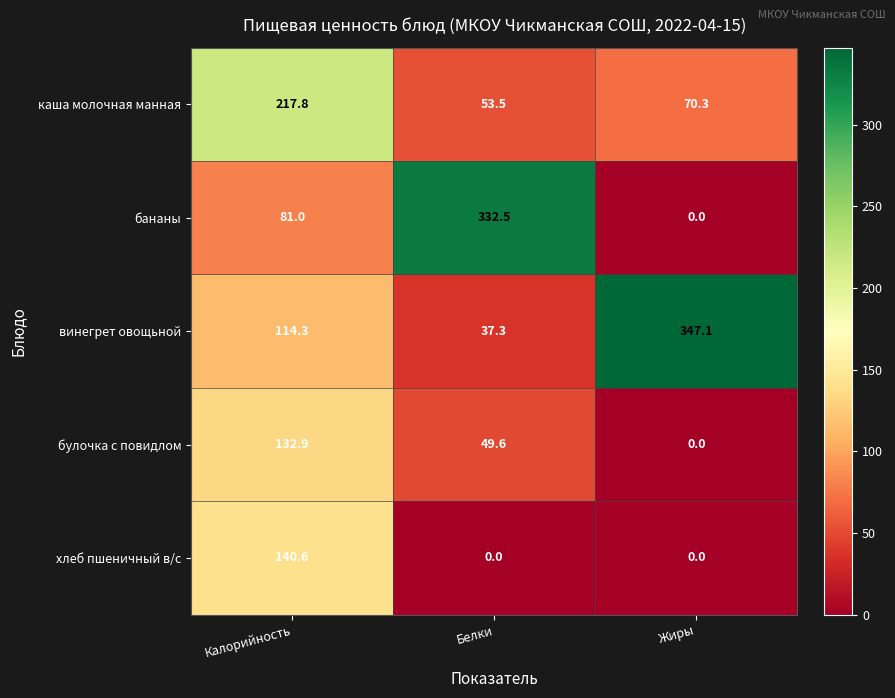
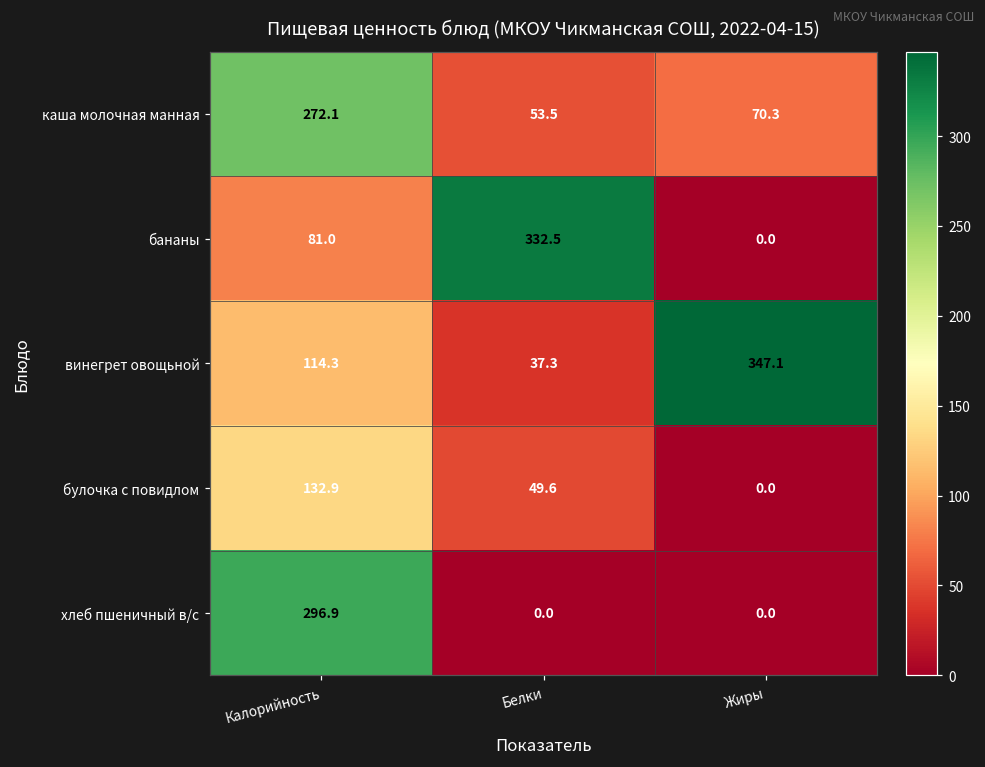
каша молочная манная, Калорийность: 217.8 -> 272.1
хлеб пшеничный в/с, Калорийность: 140.6 -> 296.9
